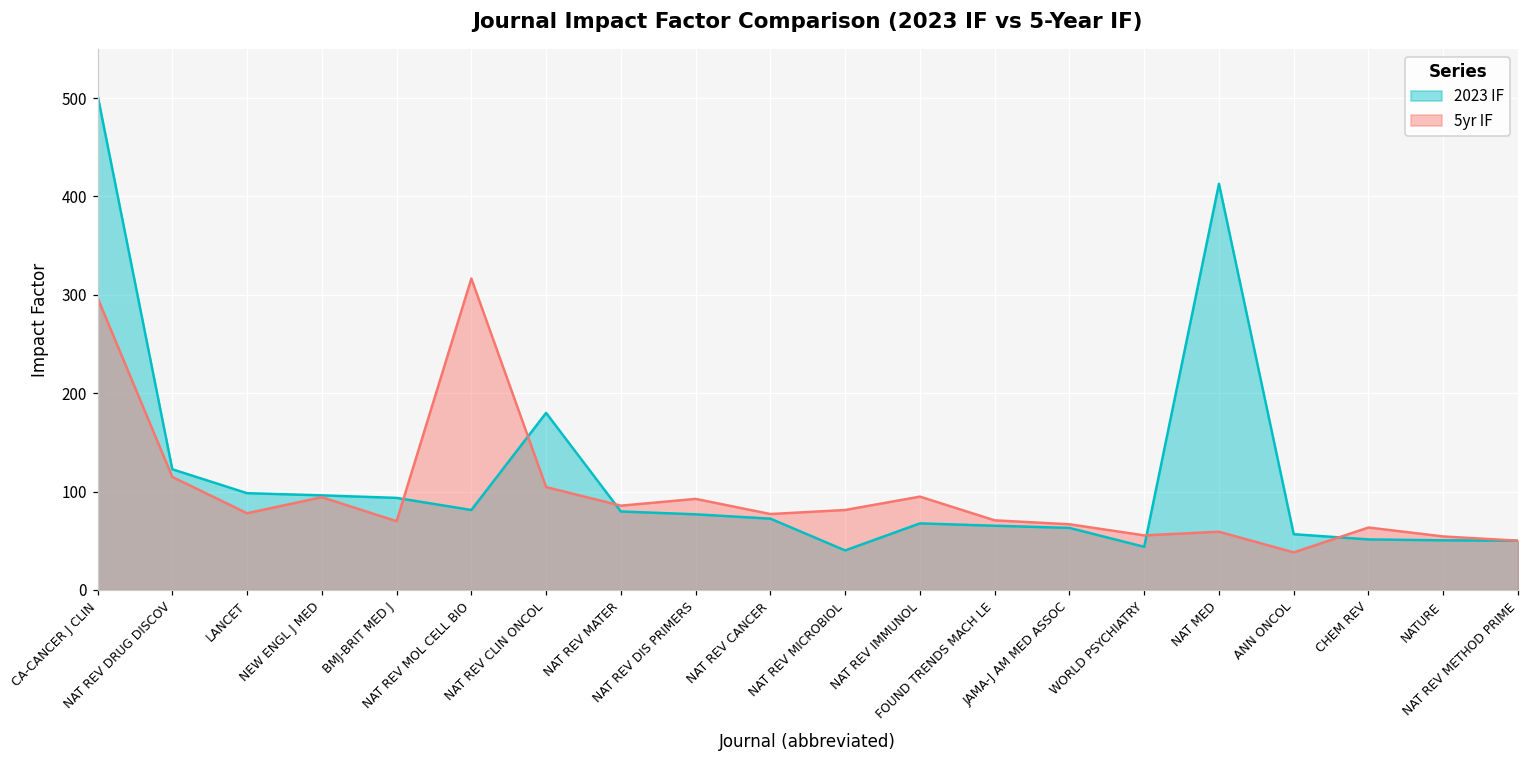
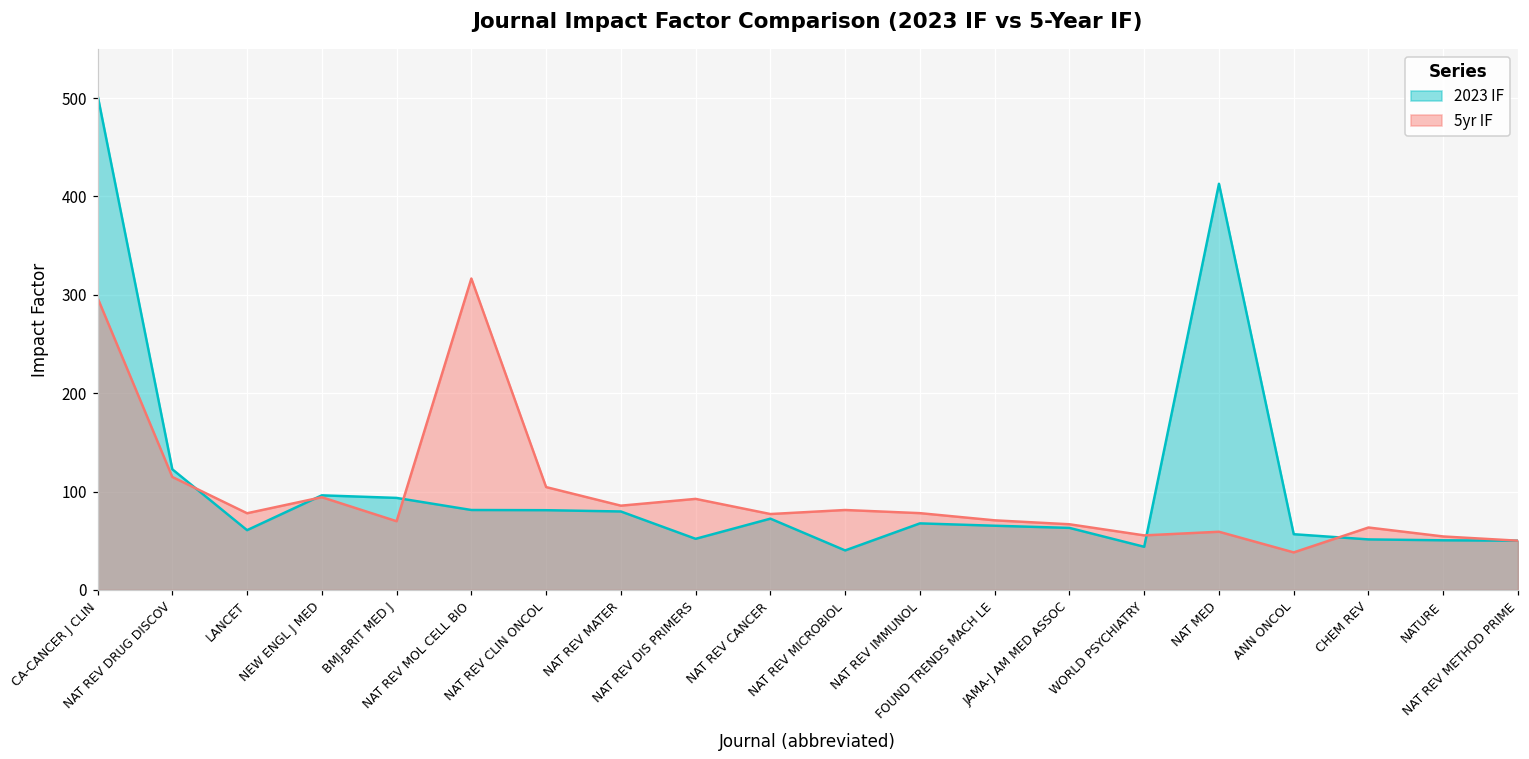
2023 IF, LANCET: 100 -> 60
2023 IF, NAT REV CLIN ONCOL: 180 -> 80
2023 IF, NAT REV DIS PRIMERS: 80 -> 50
5yr IF, NAT REV IMMUNOL: 90 -> 80
